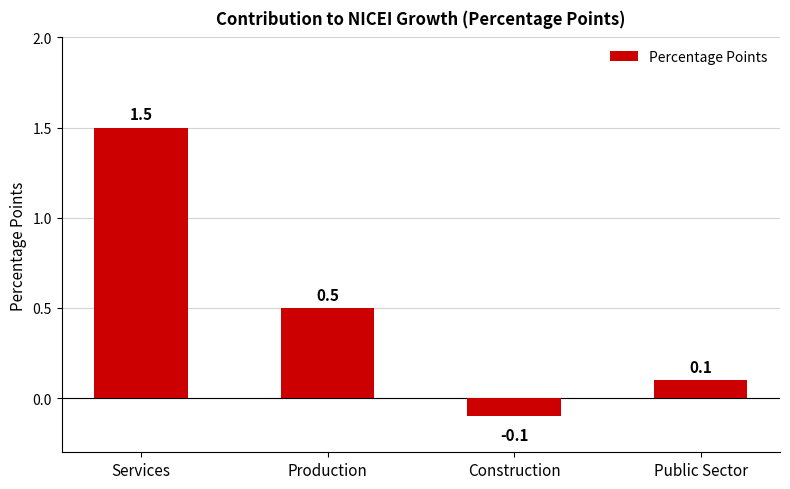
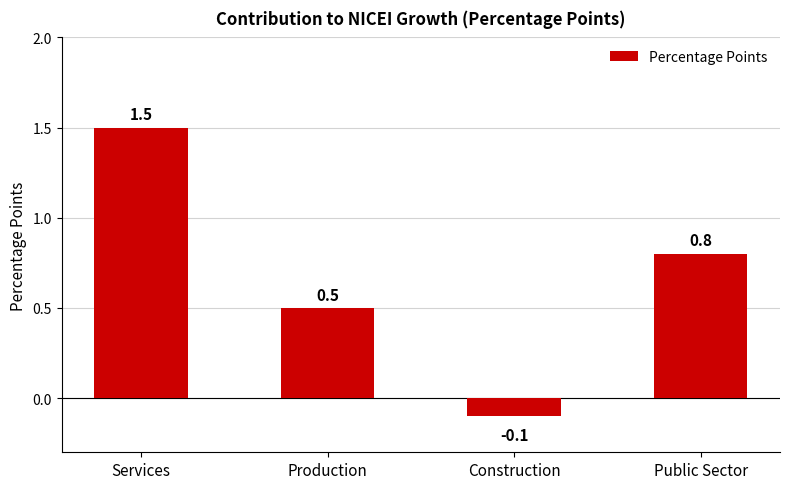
Public Sector: 0.1 -> 0.8
